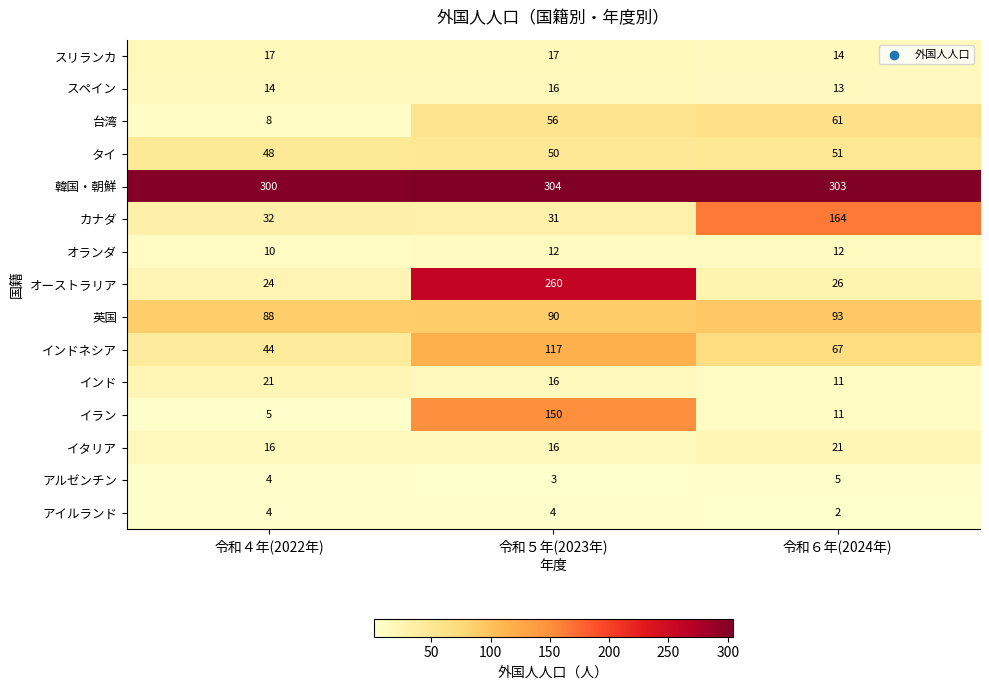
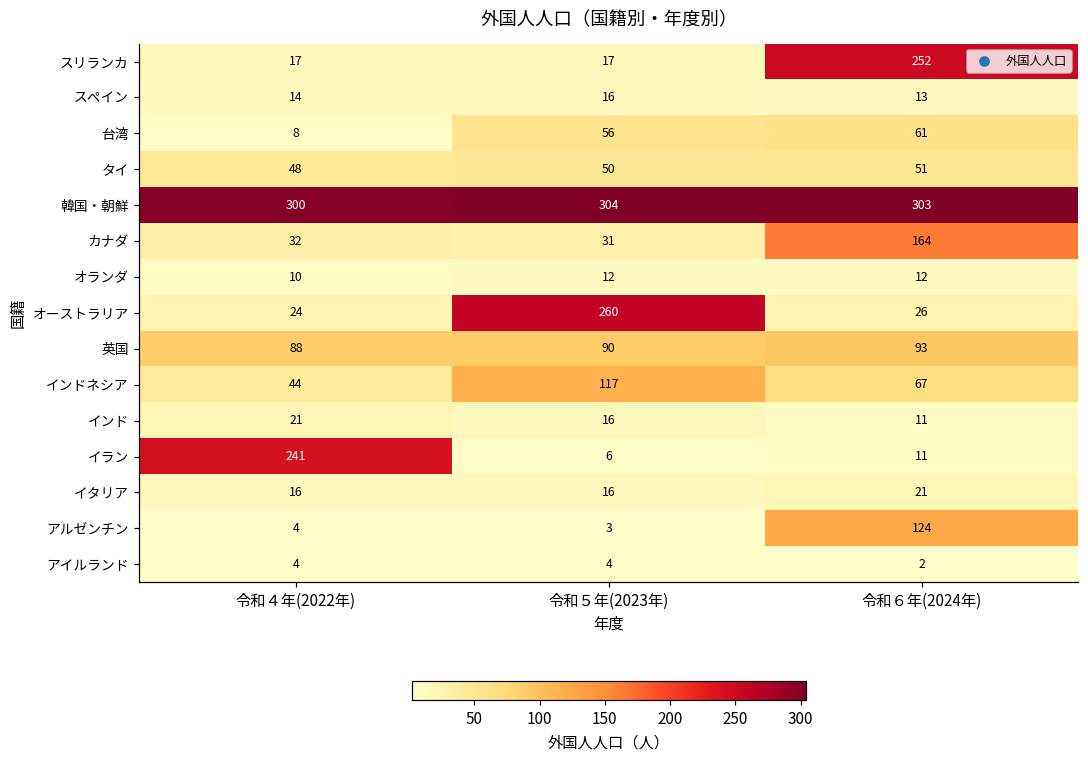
スリランカ, 令和６年(2024年): 14 -> 252
イラン, 令和４年(2022年): 5 -> 241
イラン, 令和５年(2023年): 150 -> 6
アルゼンチン, 令和６年(2024年): 5 -> 124
